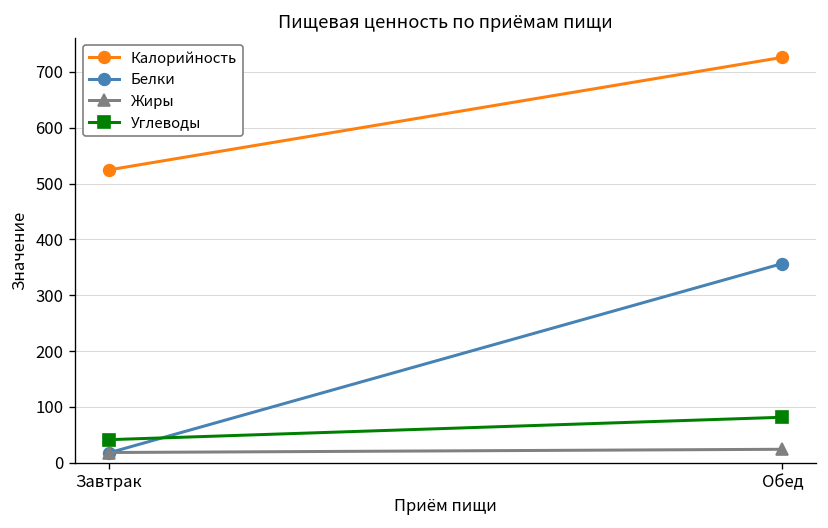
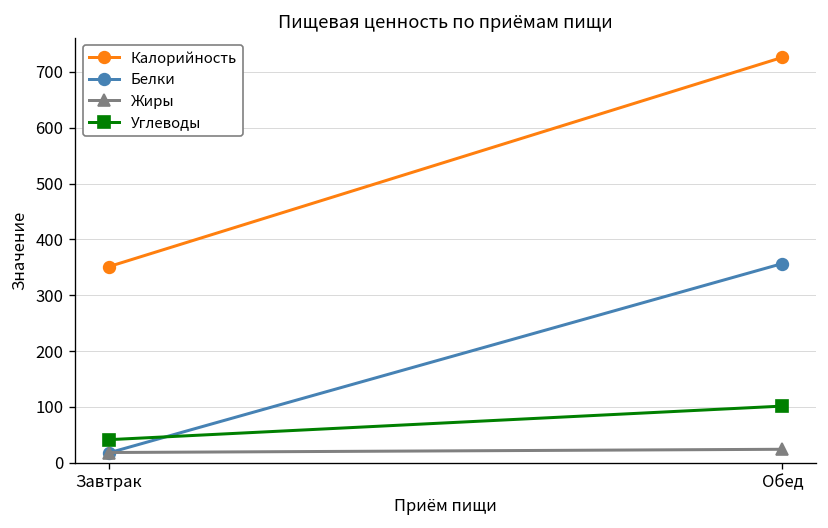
Калорийность, Завтрак: 520 -> 350
Углеводы, Обед: 80 -> 100
